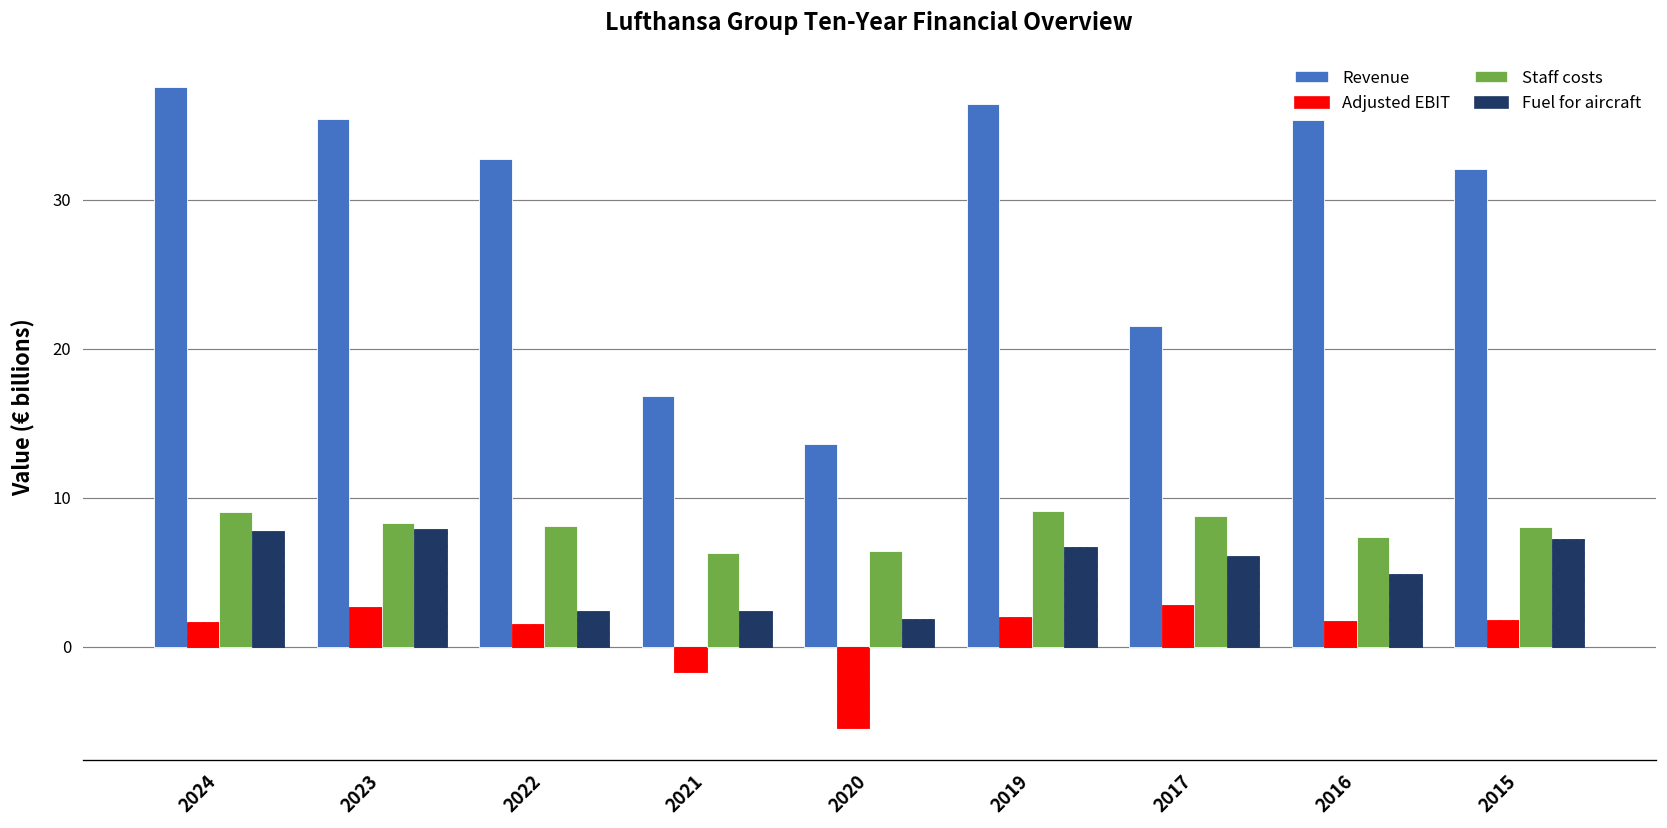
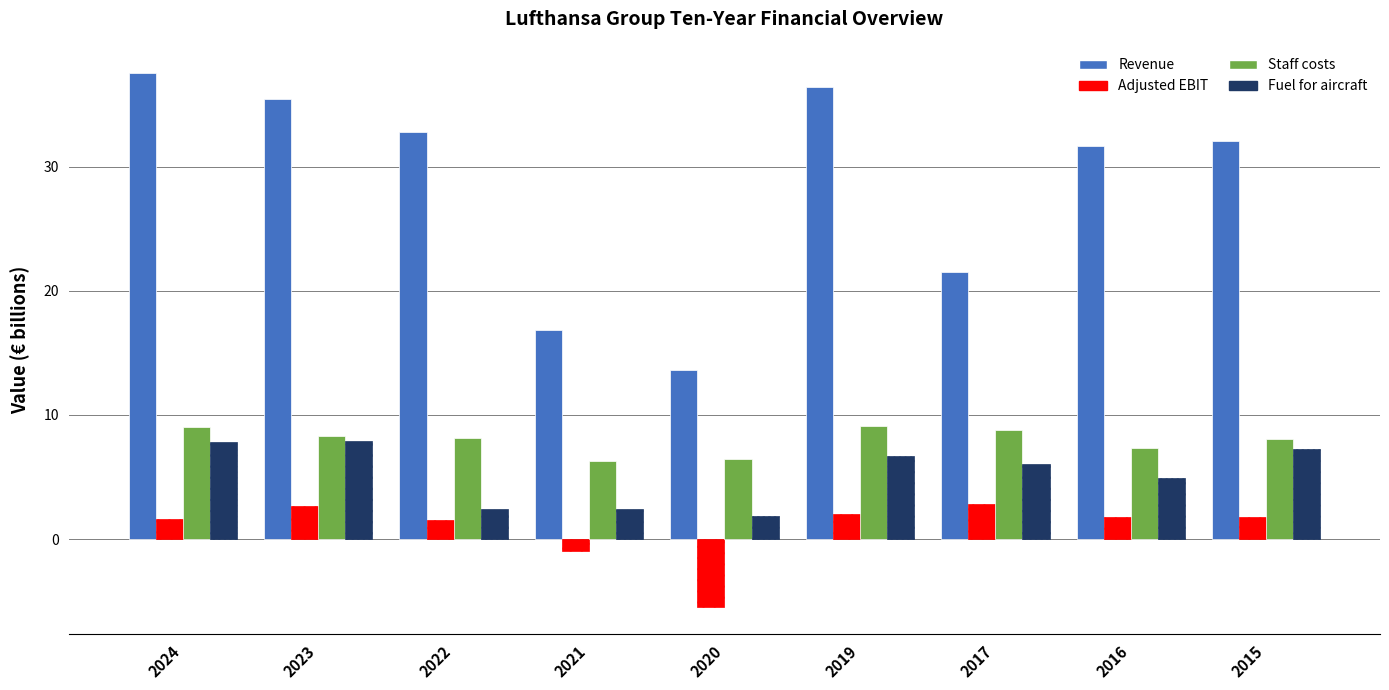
Adjusted EBIT, 2021: -1.7 -> -1.0
Revenue, 2016: 35.3 -> 31.7
